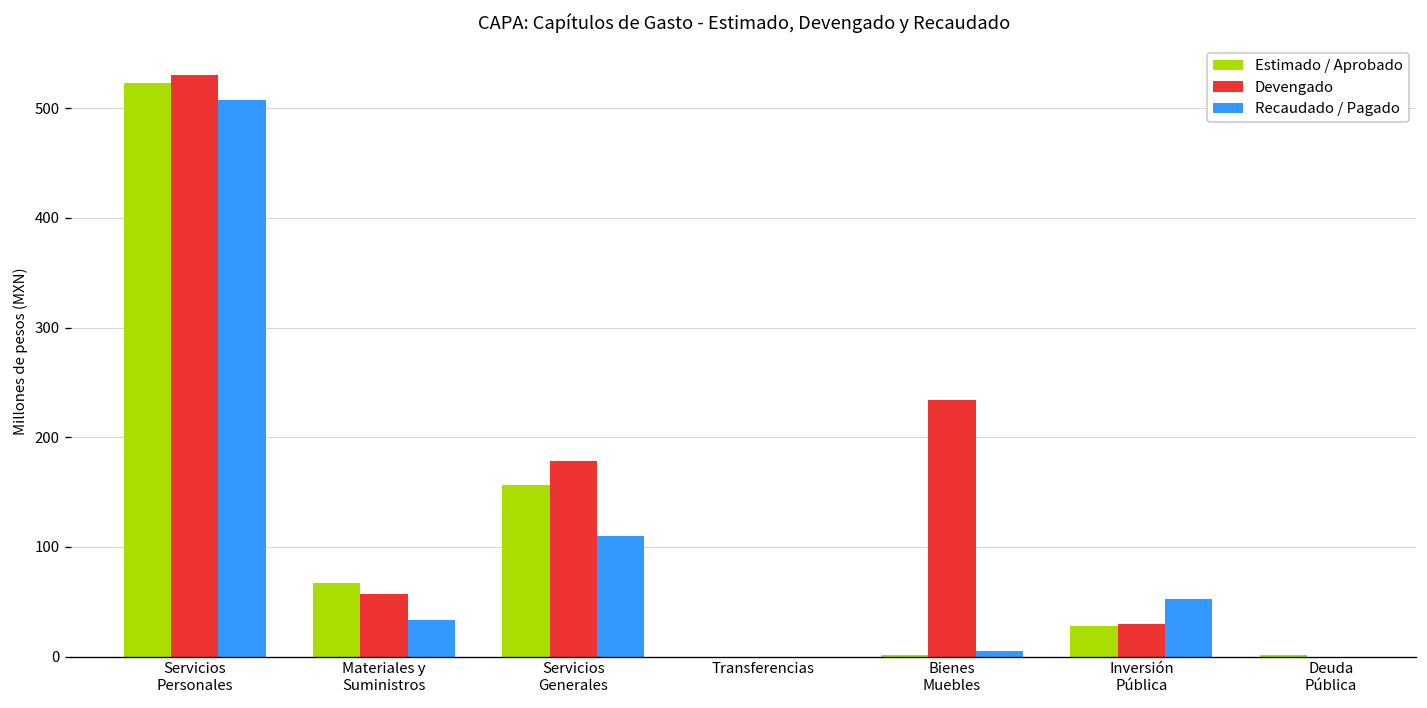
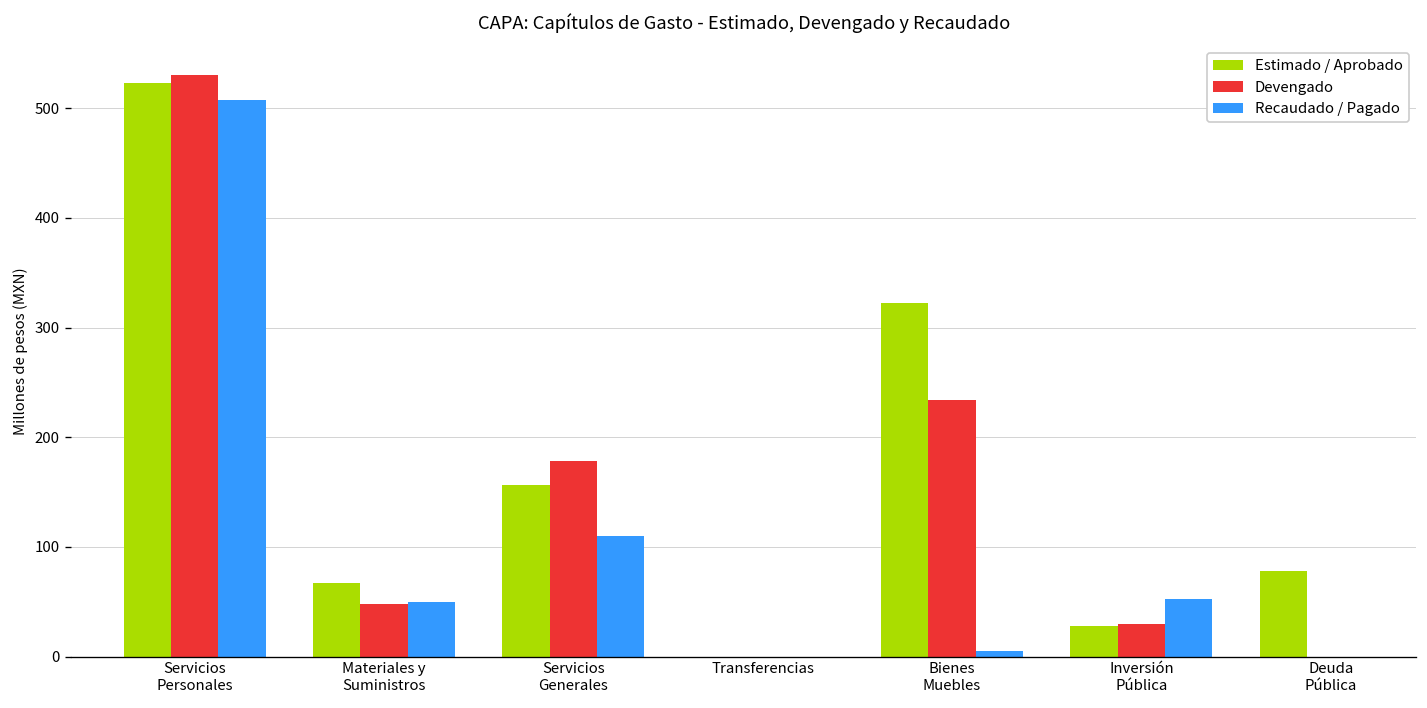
Devengado, Materiales y Suministros: 60 -> 50
Recaudado / Pagado, Materiales y Suministros: 30 -> 50
Estimado / Aprobado, Bienes Muebles: 0 -> 320
Estimado / Aprobado, Deuda Pública: 0 -> 80
